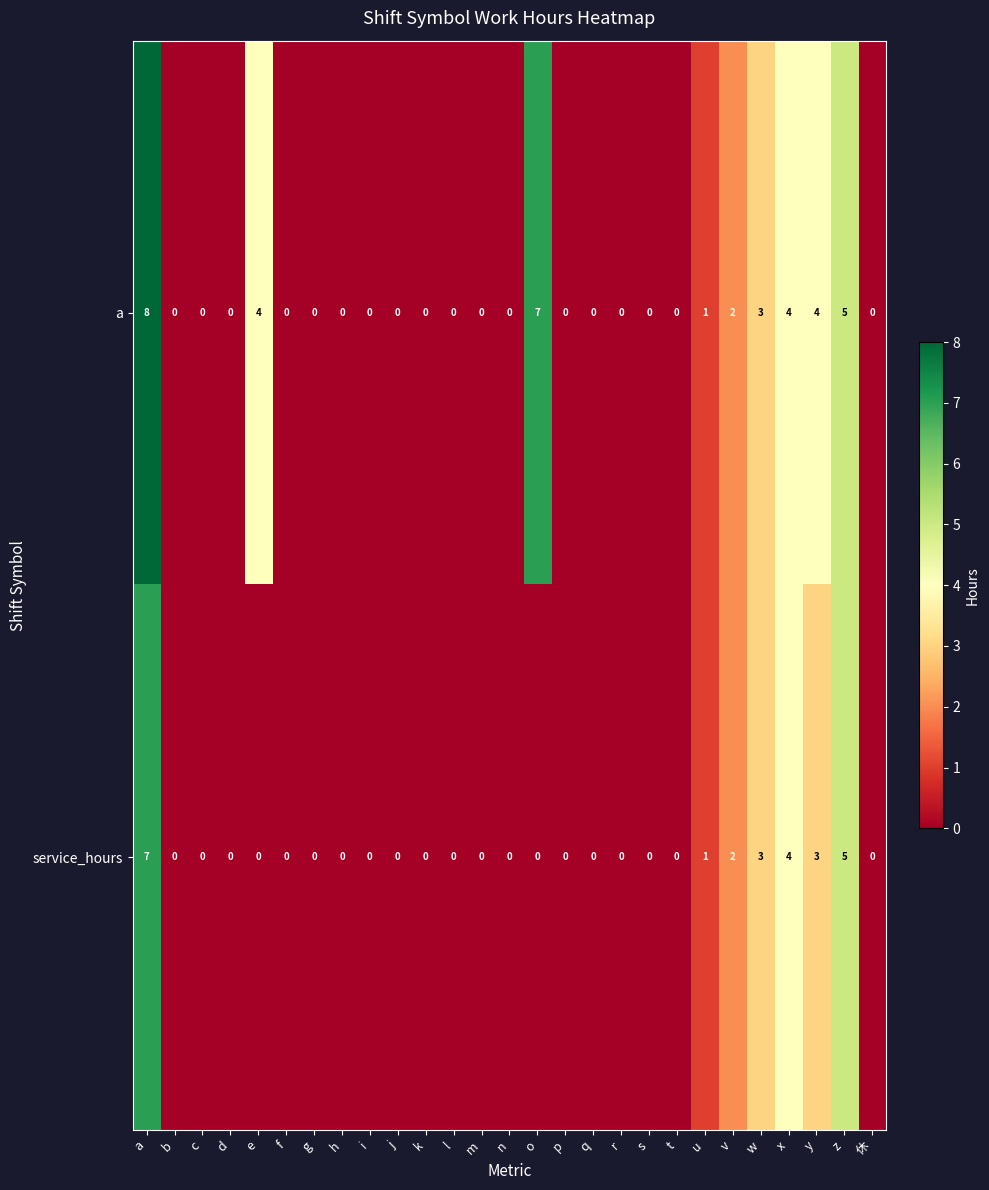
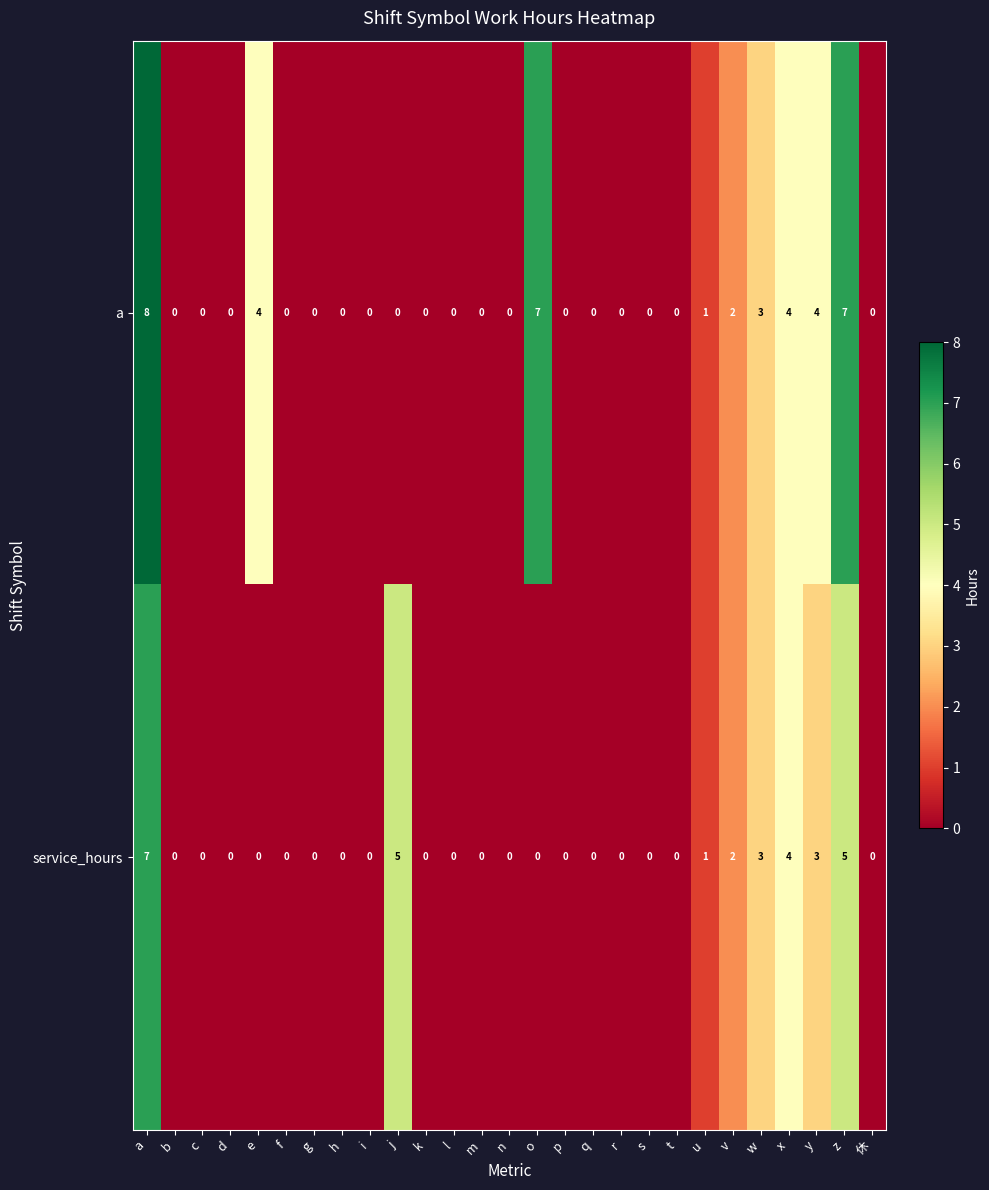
a, z: 5 -> 7
service_hours, j: 0 -> 5
